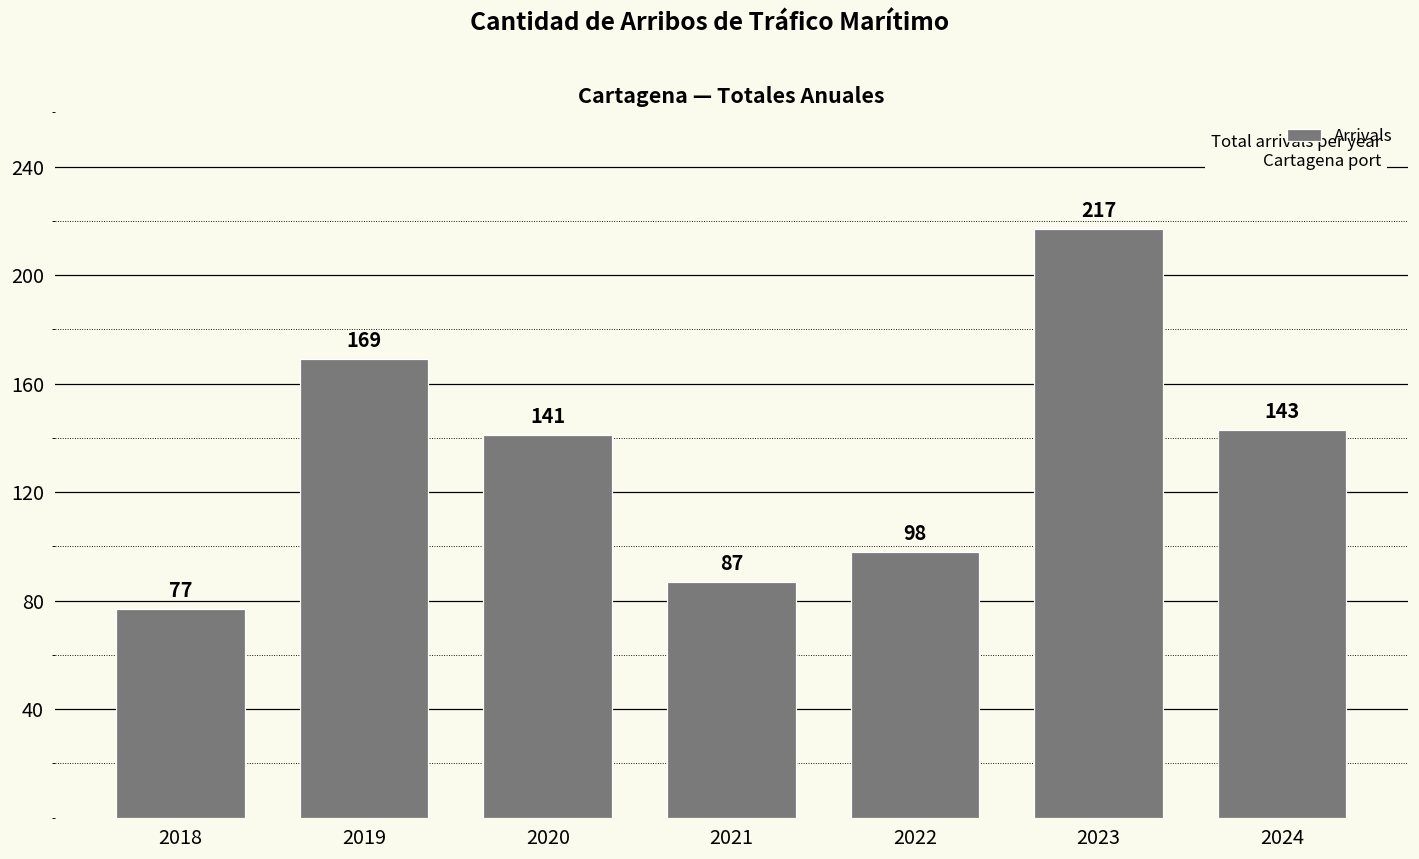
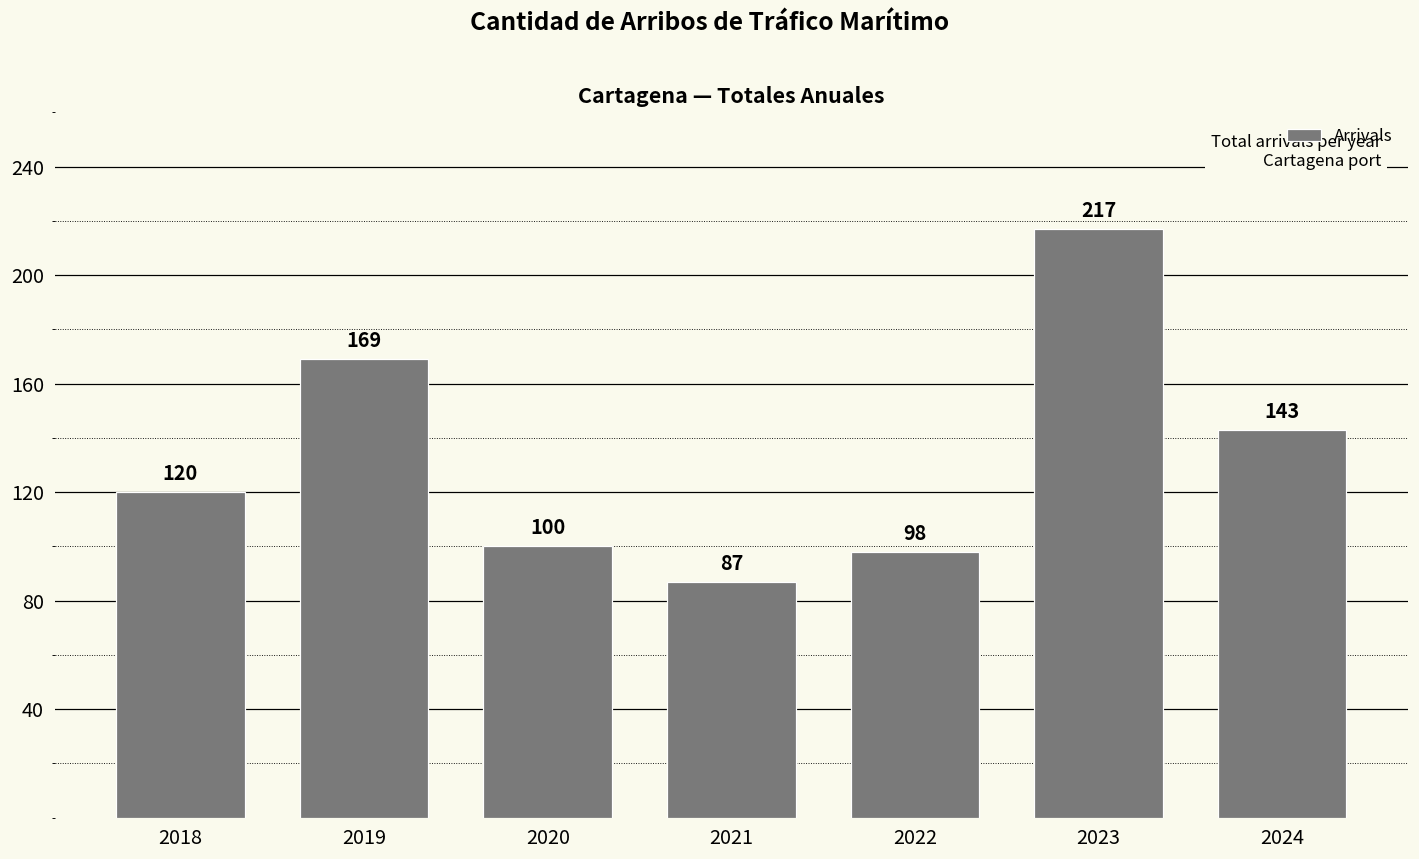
2018: 77 -> 120
2020: 141 -> 100
